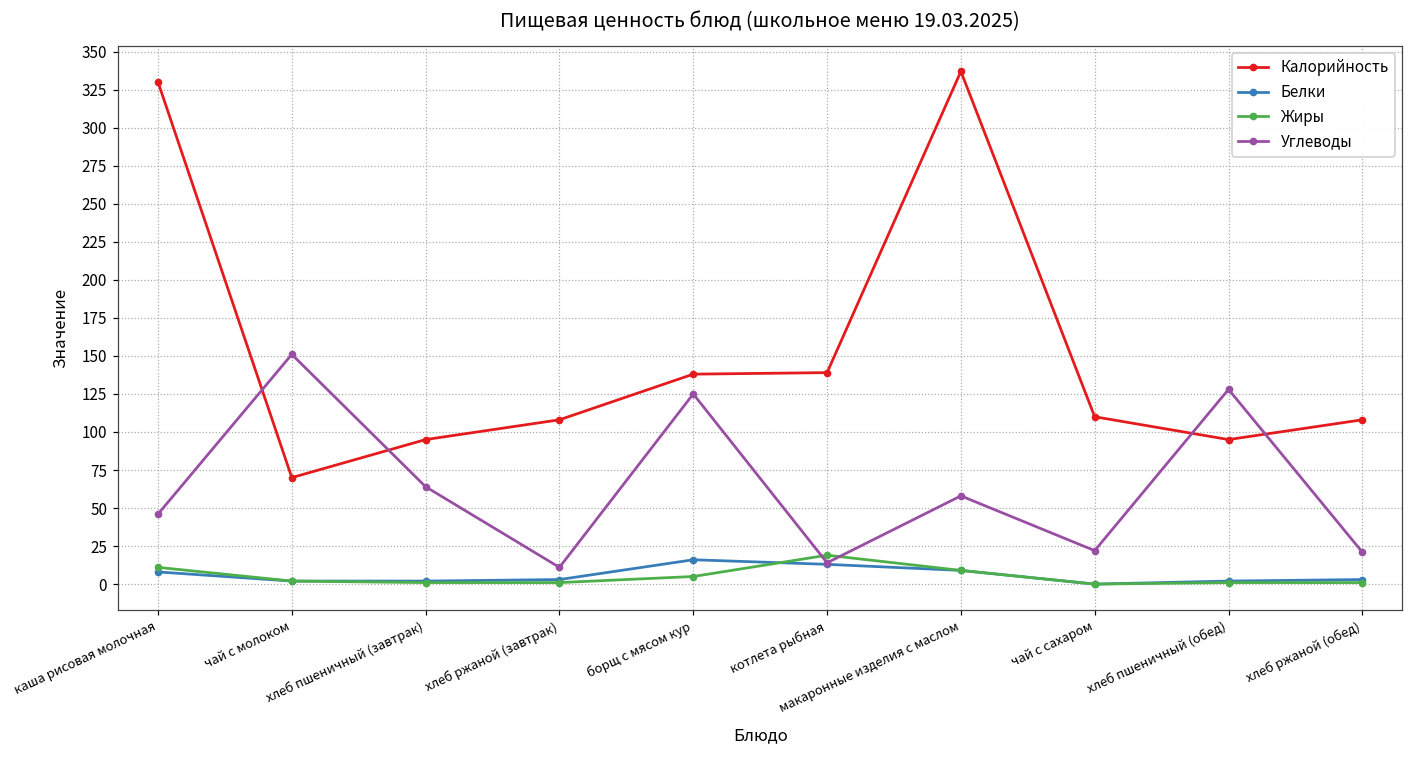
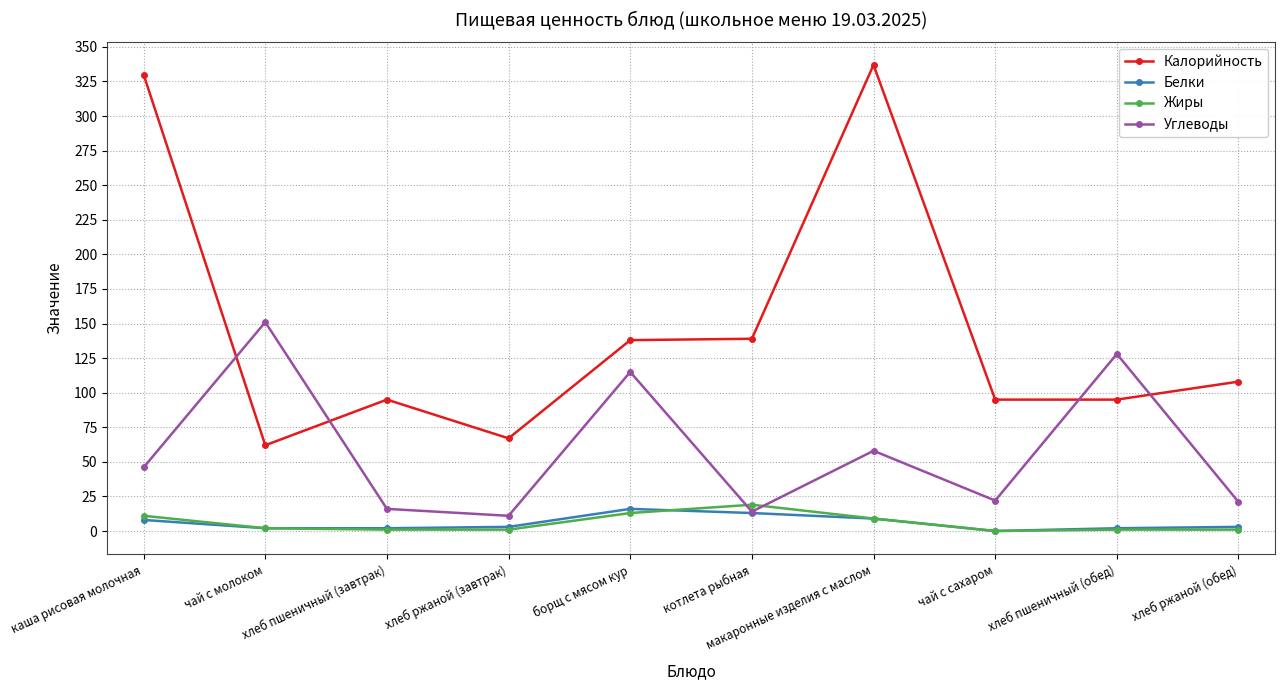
Калорийность, чай с молоком: 70 -> 62
Углеводы, хлеб пшеничный (завтрак): 64 -> 16
Калорийность, хлеб ржаной (завтрак): 108 -> 67
Жиры, борщ с мясом кур: 5 -> 13
Углеводы, борщ с мясом кур: 125 -> 115
Калорийность, чай с сахаром: 110 -> 95
